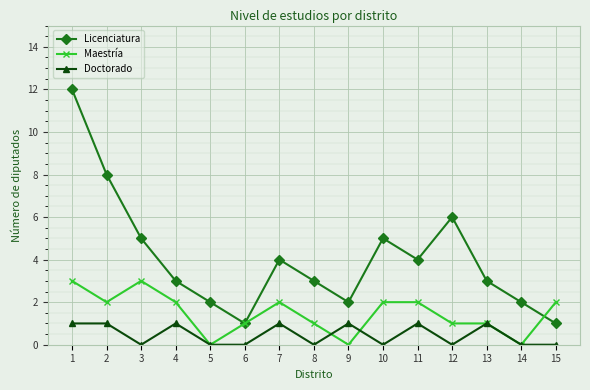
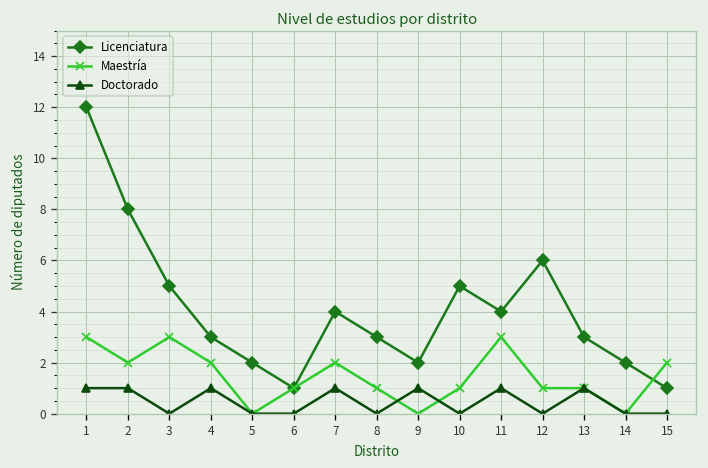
Maestría, 10: 2 -> 1
Maestría, 11: 2 -> 3
